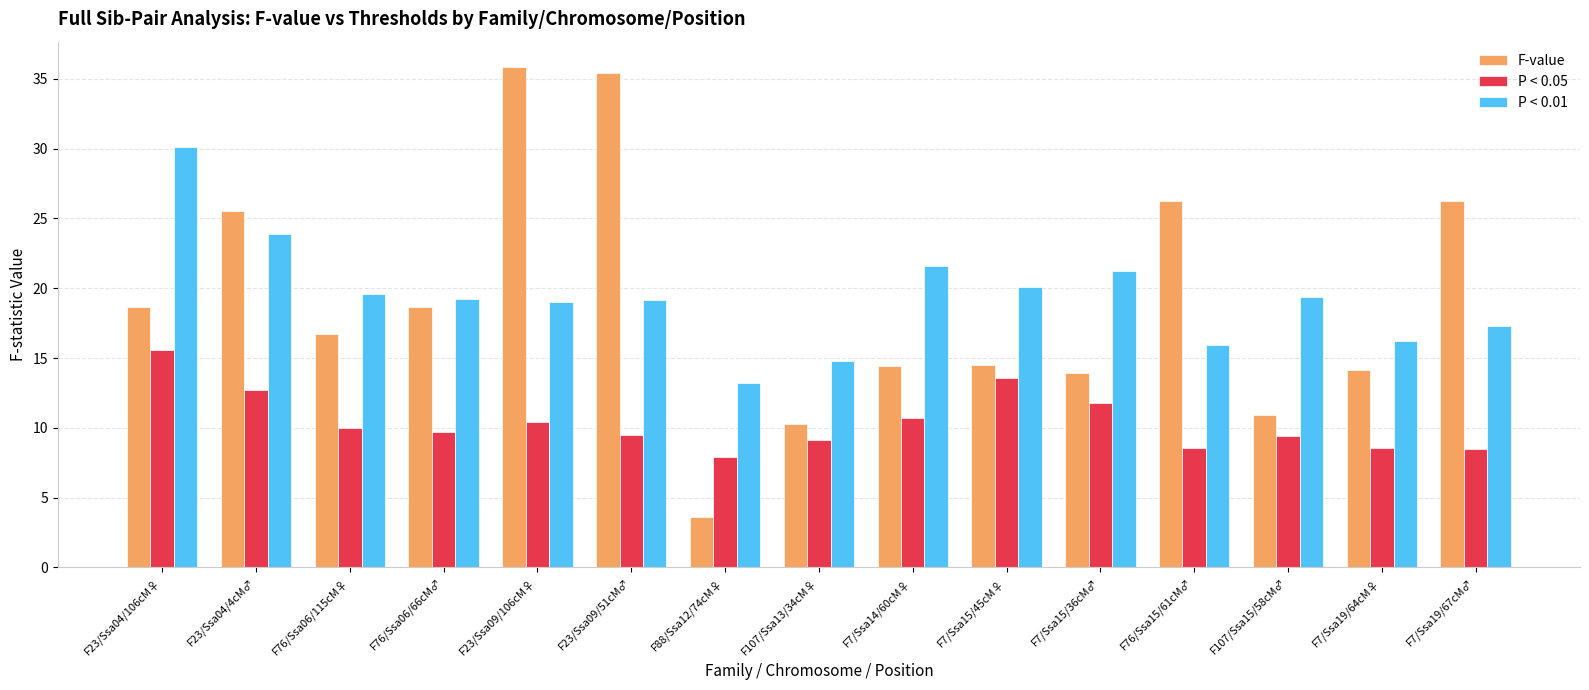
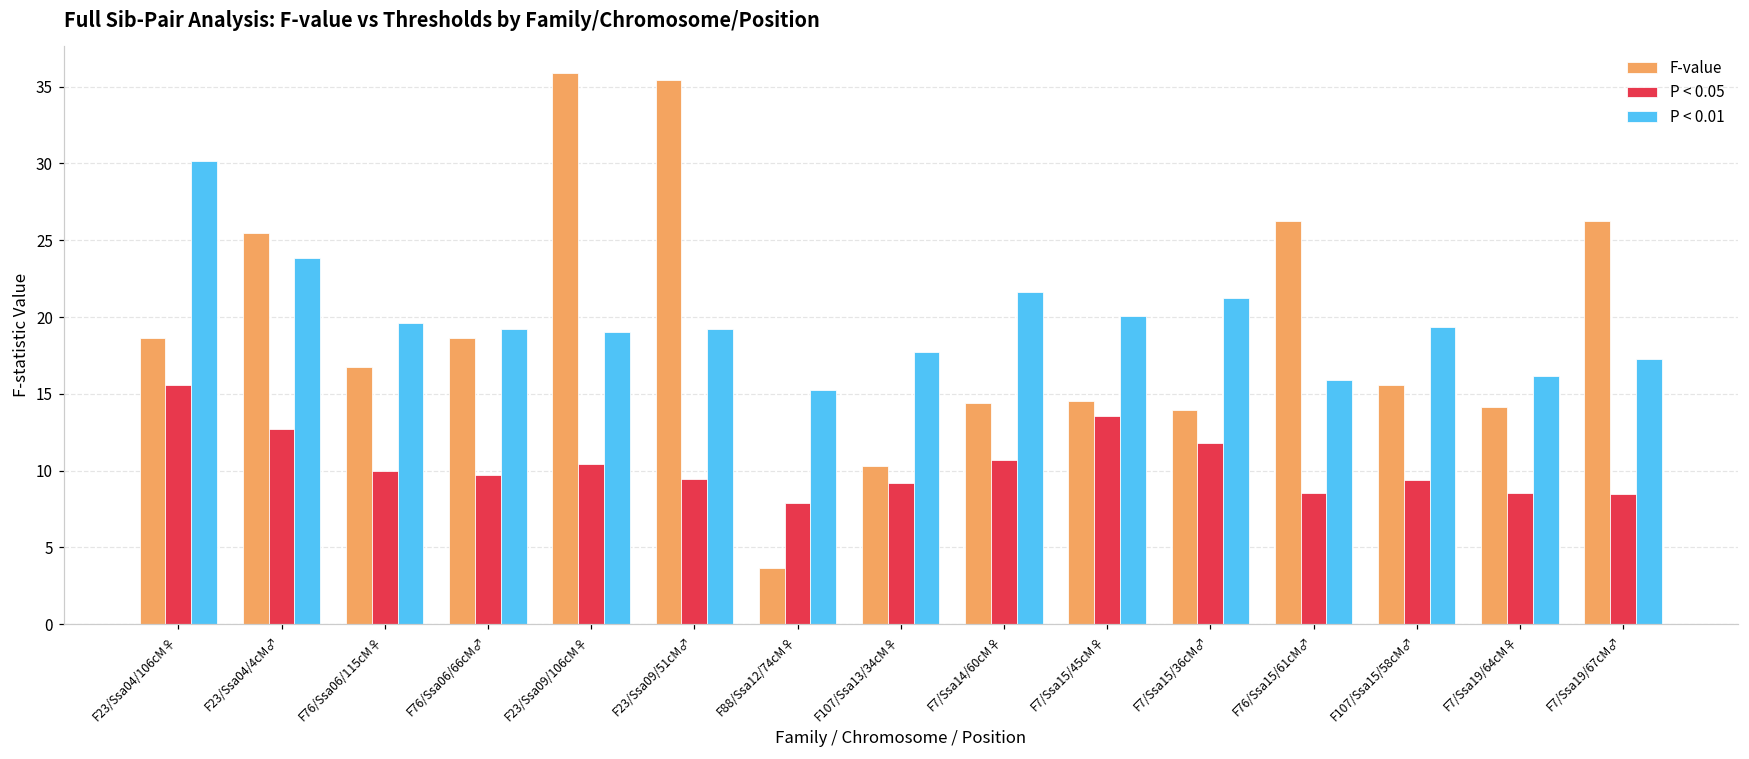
P < 0.01, F88/Ssa12/74cM♀: 13.2 -> 15.2
P < 0.01, F107/Ssa13/34cM♀: 14.8 -> 17.7
F-value, F107/Ssa15/58cM♂: 10.9 -> 15.6
